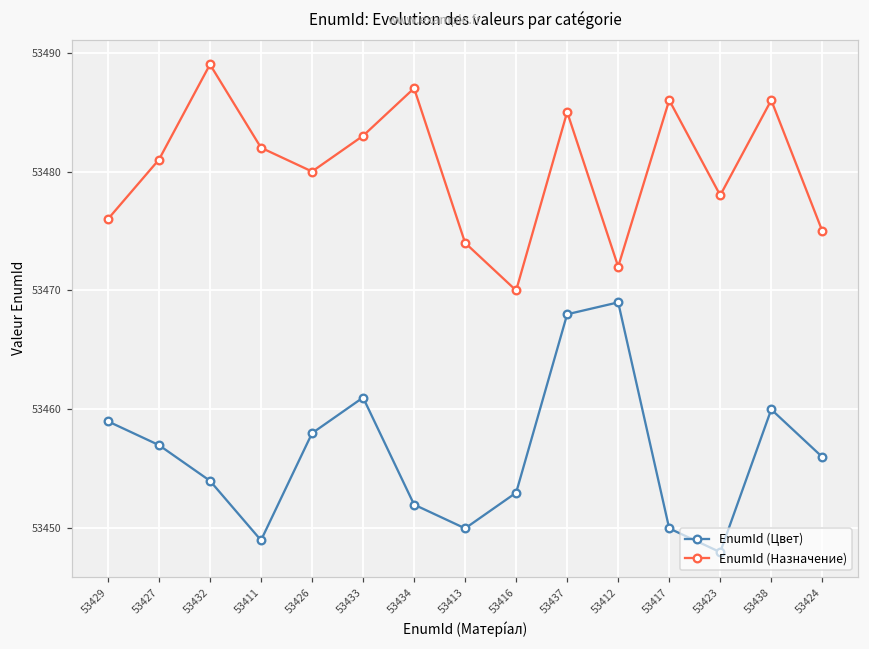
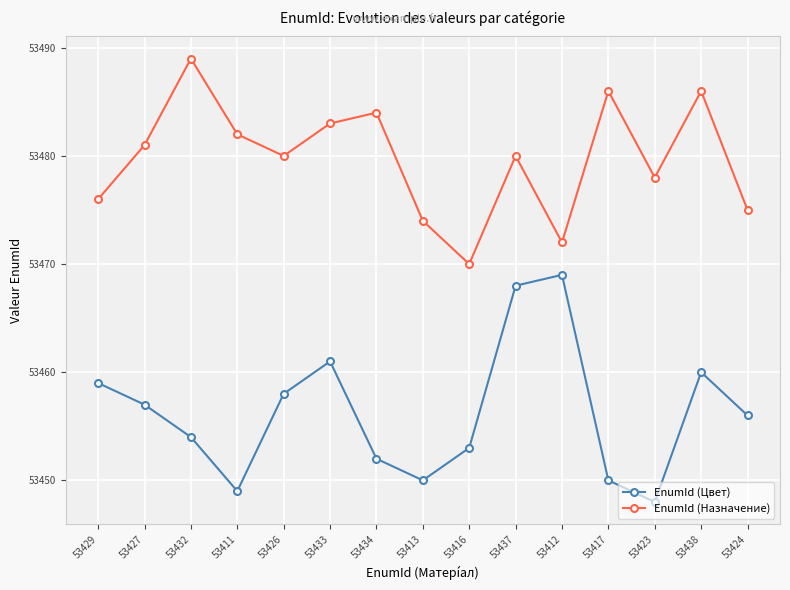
EnumId (Назначение), 53434: 53487 -> 53484
EnumId (Назначение), 53437: 53485 -> 53480
